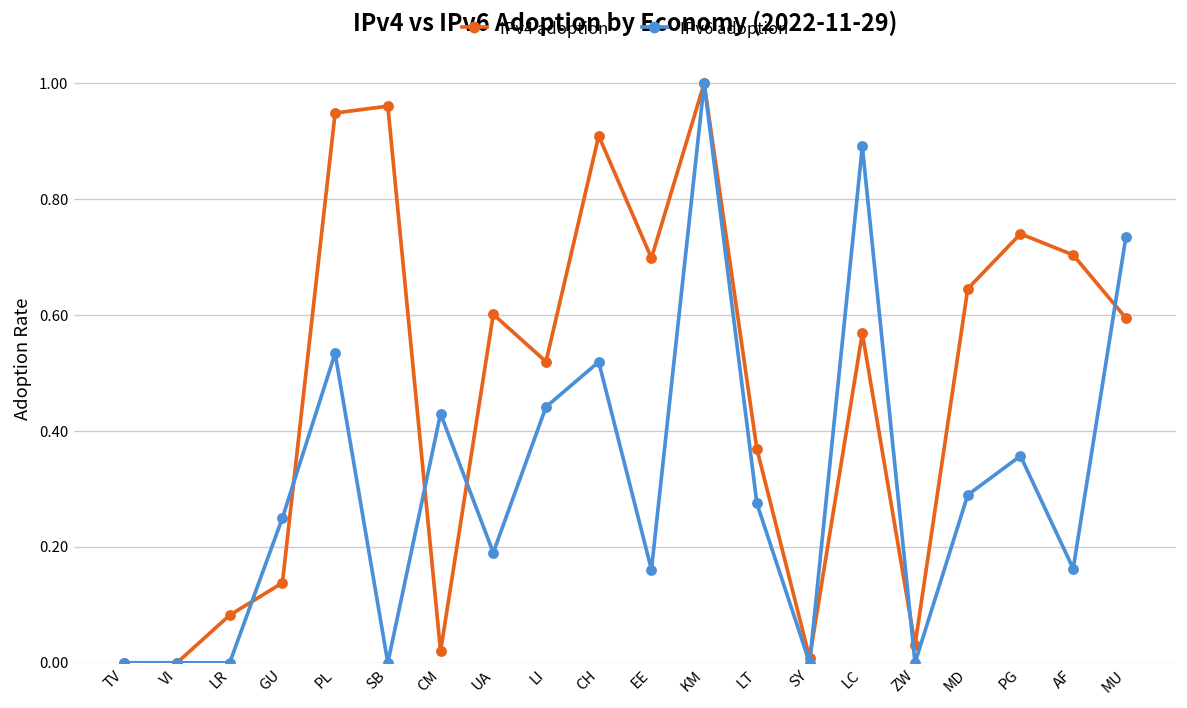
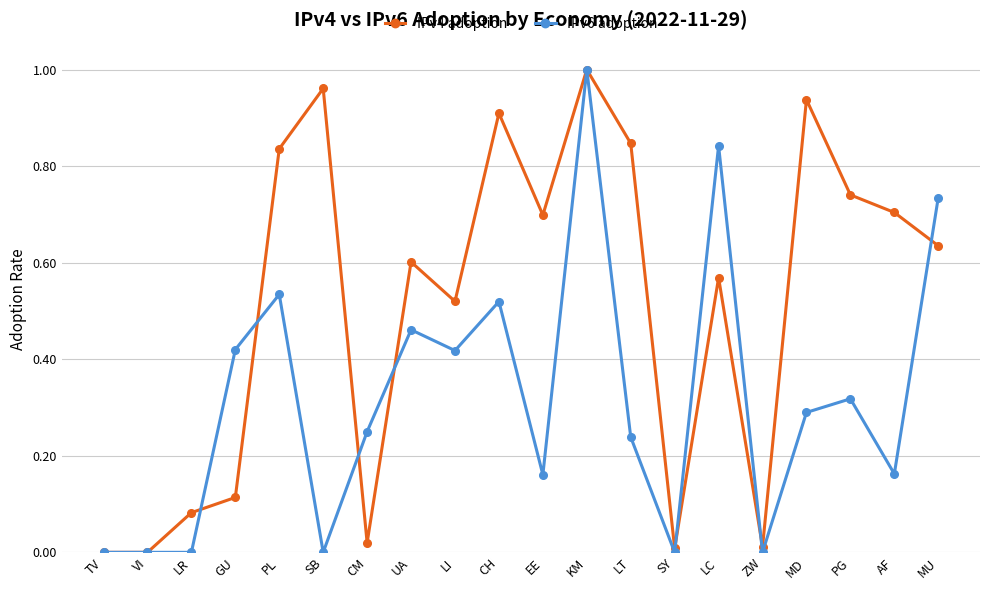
IPv4 adoption, GU: 0.14 -> 0.11
IPv6 adoption, GU: 0.25 -> 0.42
IPv4 adoption, PL: 0.95 -> 0.84
IPv6 adoption, CM: 0.43 -> 0.25
IPv6 adoption, UA: 0.19 -> 0.46
IPv6 adoption, LI: 0.44 -> 0.42
IPv4 adoption, LT: 0.37 -> 0.85
IPv6 adoption, LT: 0.28 -> 0.24
IPv6 adoption, LC: 0.89 -> 0.84
IPv4 adoption, ZW: 0.03 -> 0.01
IPv4 adoption, MD: 0.65 -> 0.94
IPv6 adoption, PG: 0.36 -> 0.32
IPv4 adoption, MU: 0.60 -> 0.64
